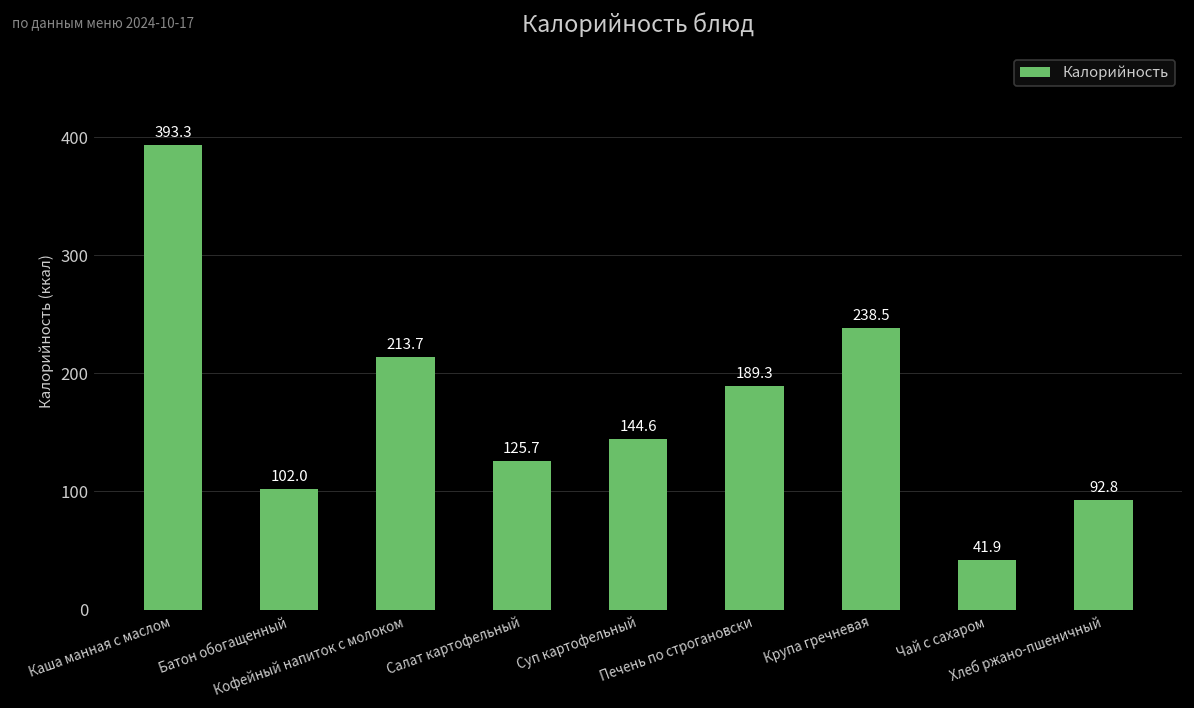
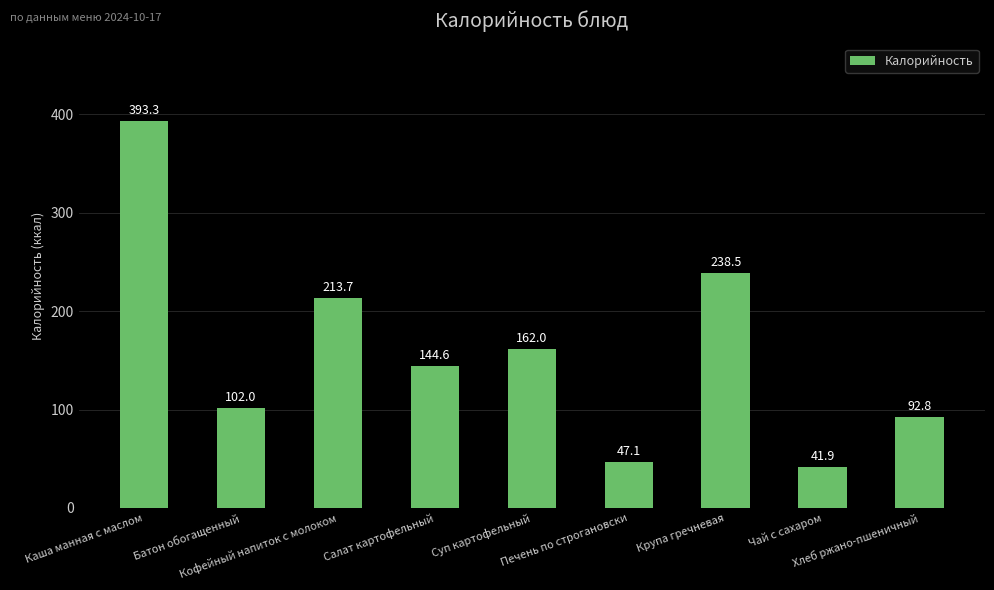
Салат картофельный: 125.7 -> 144.6
Суп картофельный: 144.6 -> 162.0
Печень по строгановски: 189.3 -> 47.1
